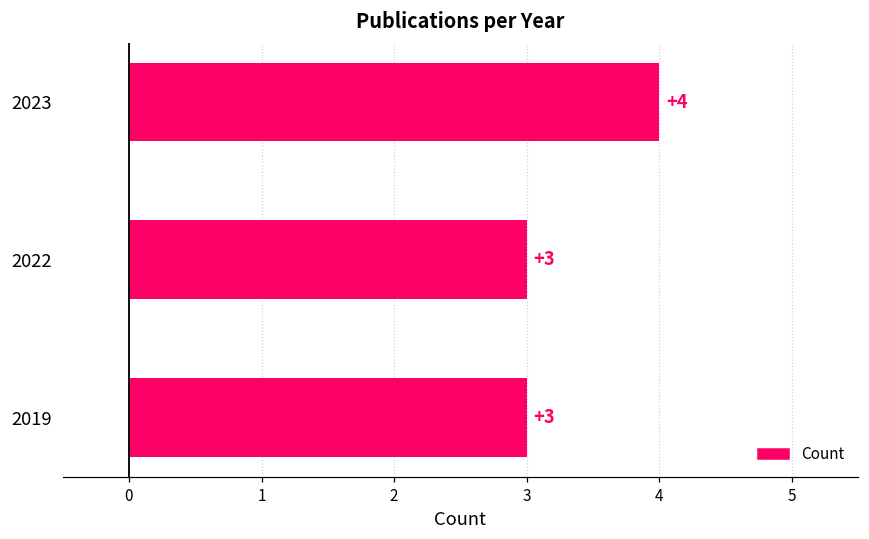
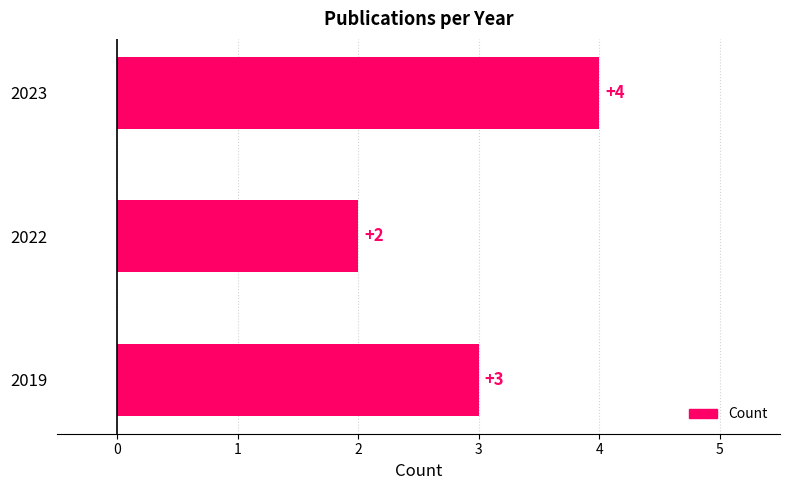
2022: +3 -> +2
